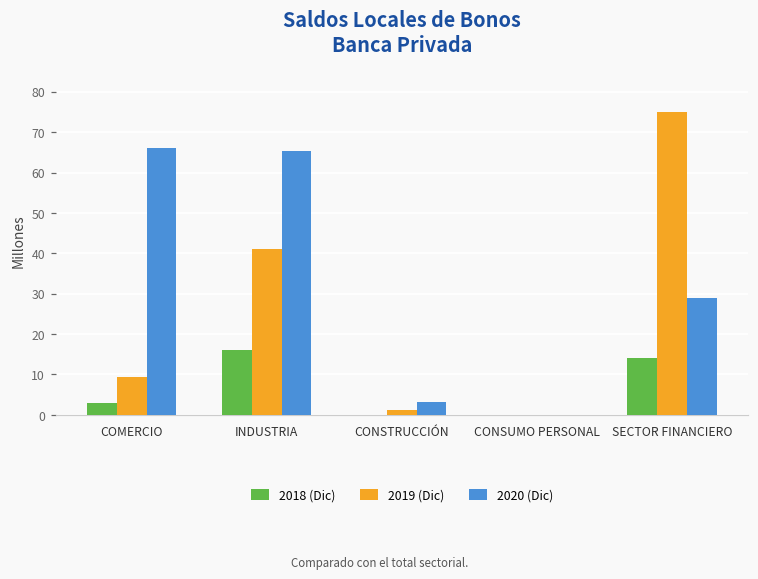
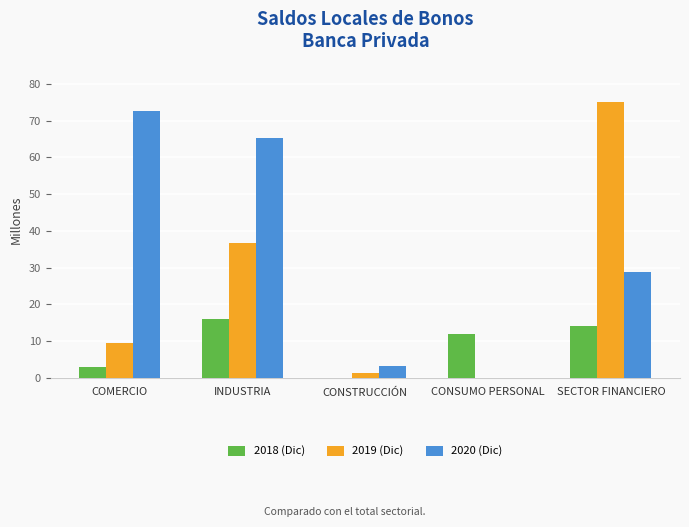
2020 (Dic), COMERCIO: 66 -> 73
2019 (Dic), INDUSTRIA: 41 -> 37
2018 (Dic), CONSUMO PERSONAL: 0 -> 12
